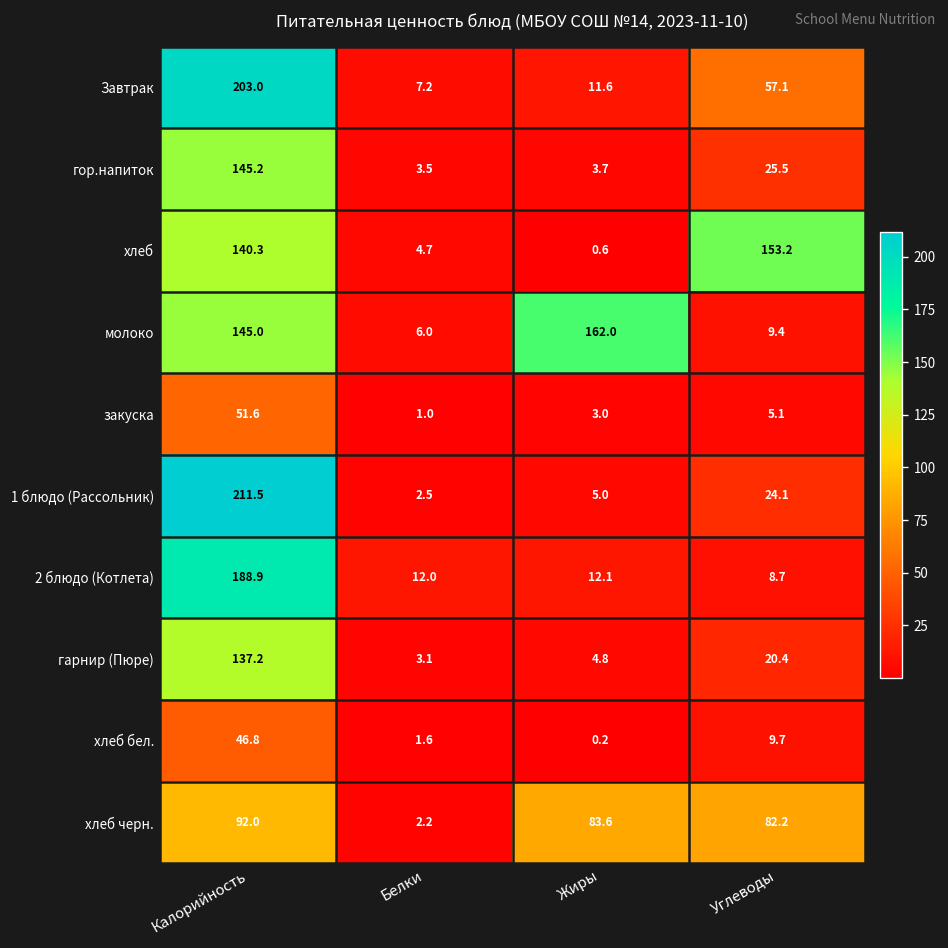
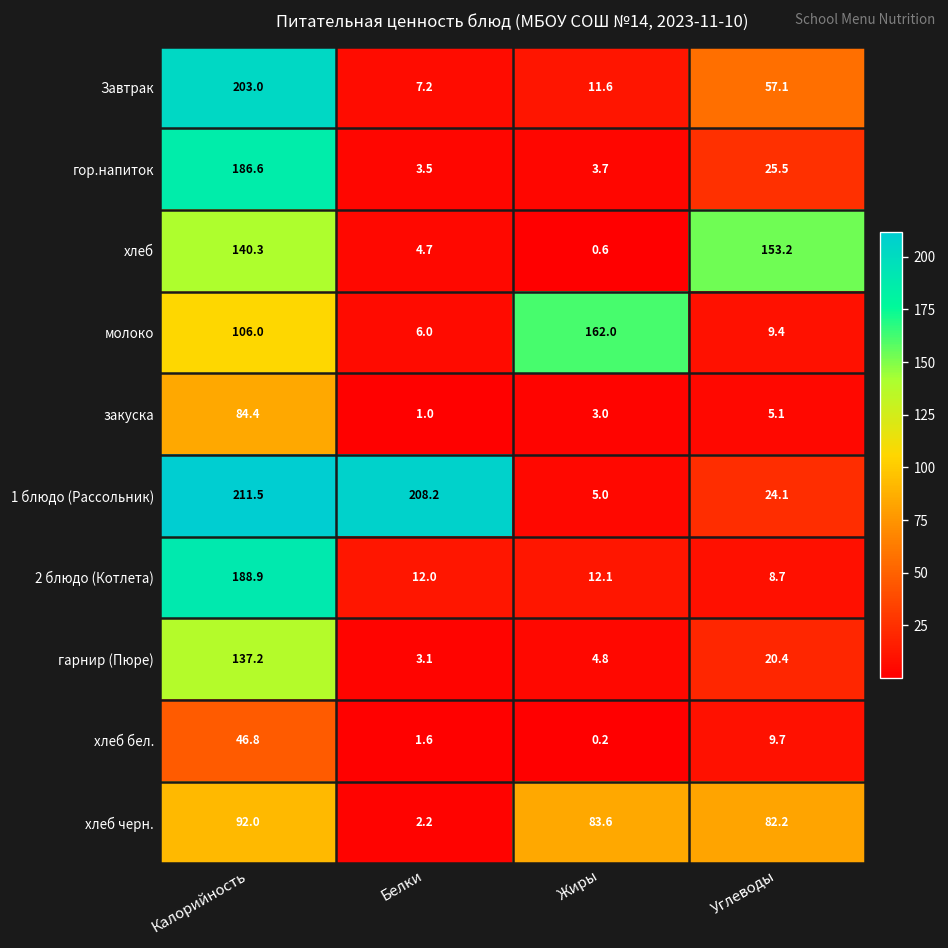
гор.напиток, Калорийность: 145.2 -> 186.6
молоко, Калорийность: 145.0 -> 106.0
закуска, Калорийность: 51.6 -> 84.4
1 блюдо (Рассольник), Белки: 2.5 -> 208.2
